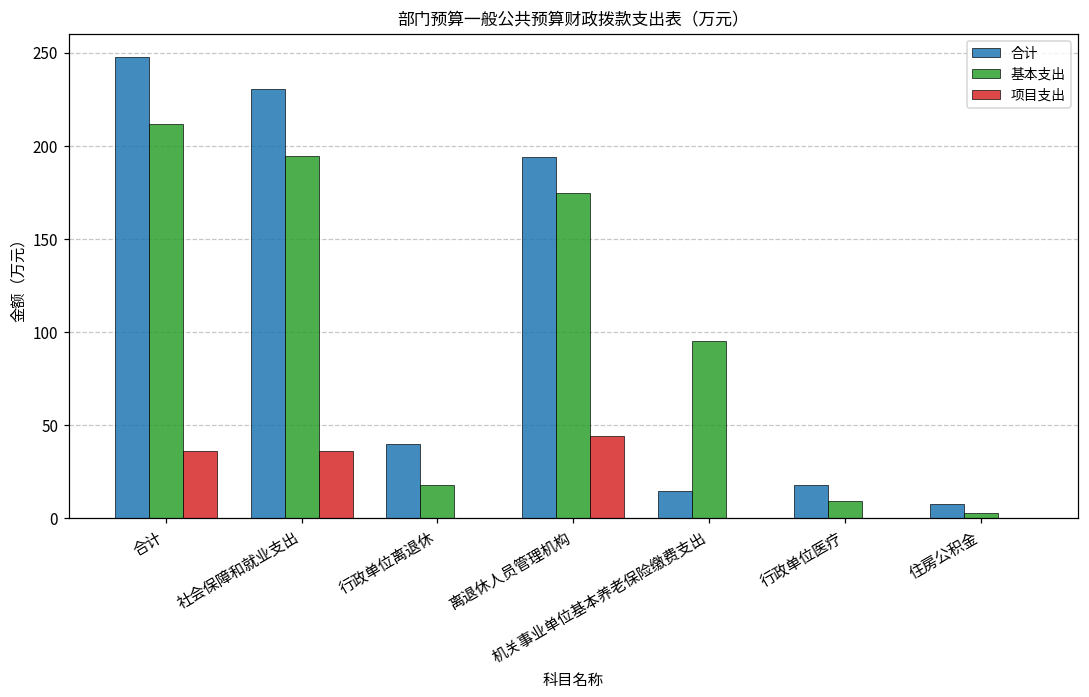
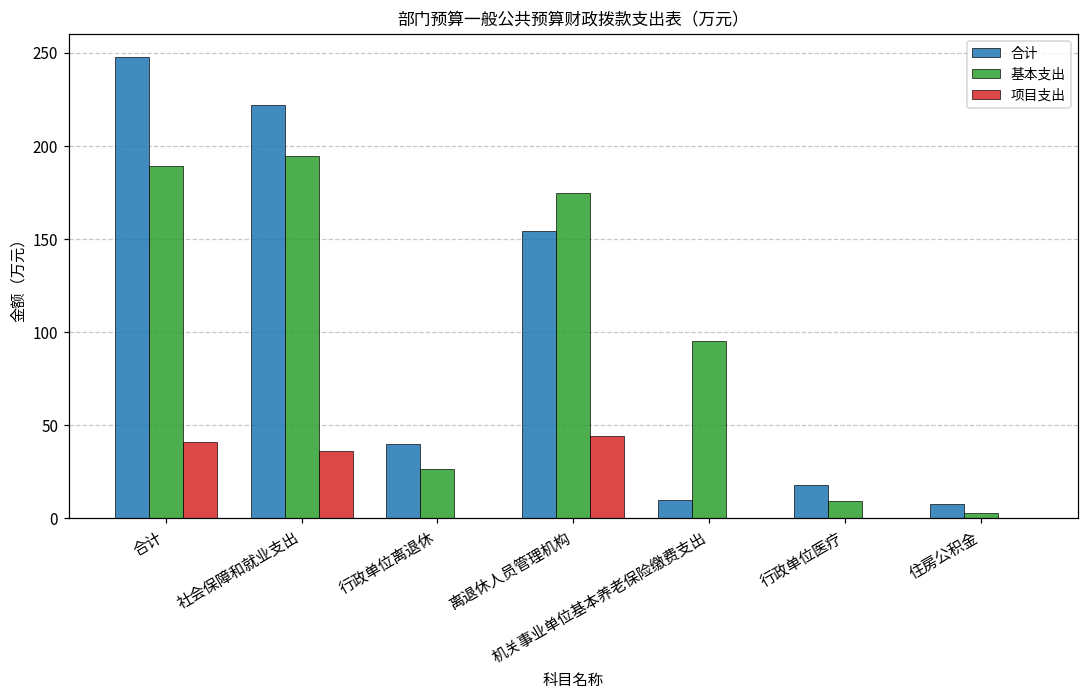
基本支出, 合计: 212 -> 189
项目支出, 合计: 36 -> 41
合计, 社会保障和就业支出: 231 -> 222
基本支出, 行政单位离退休: 18 -> 27
合计, 离退休人员管理机构: 194 -> 154
合计, 机关事业单位基本养老保险缴费支出: 15 -> 10
